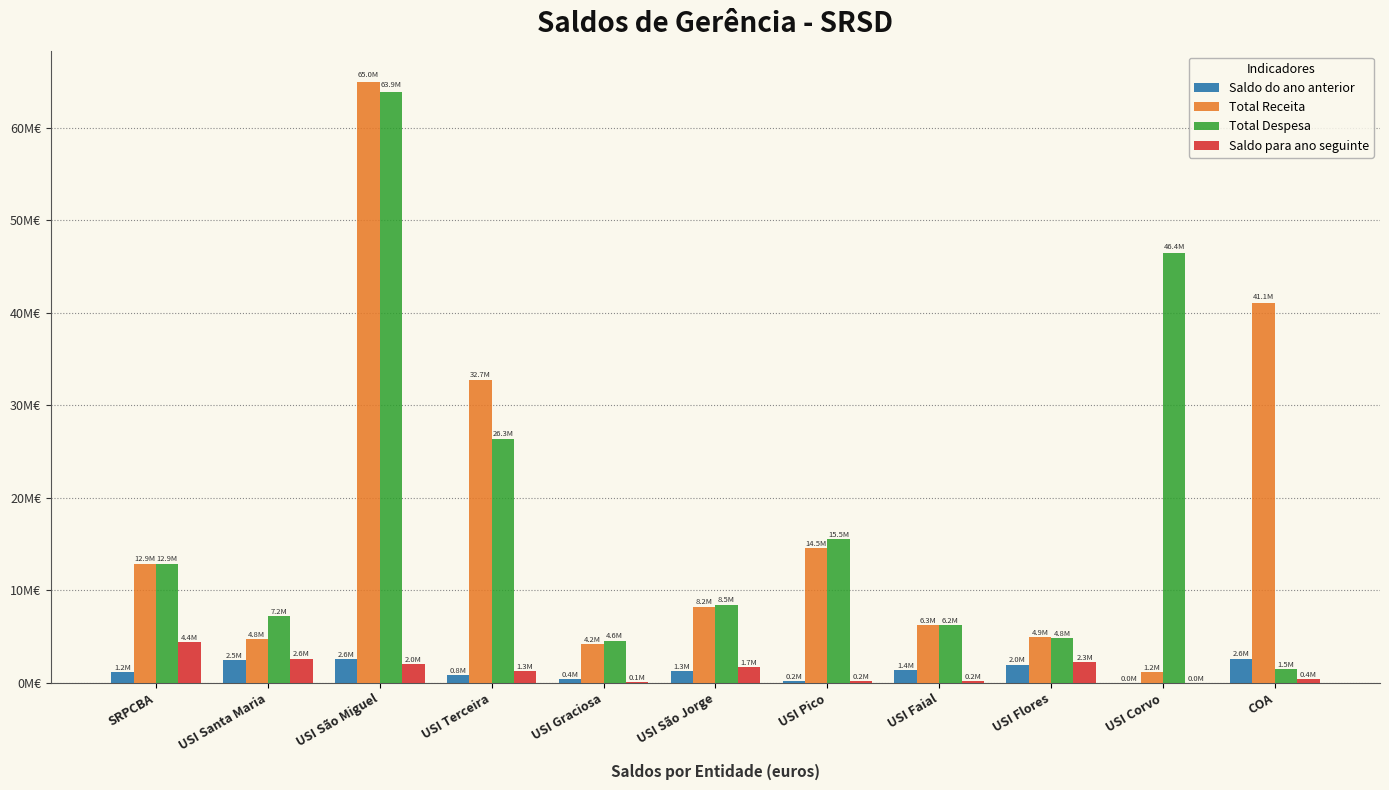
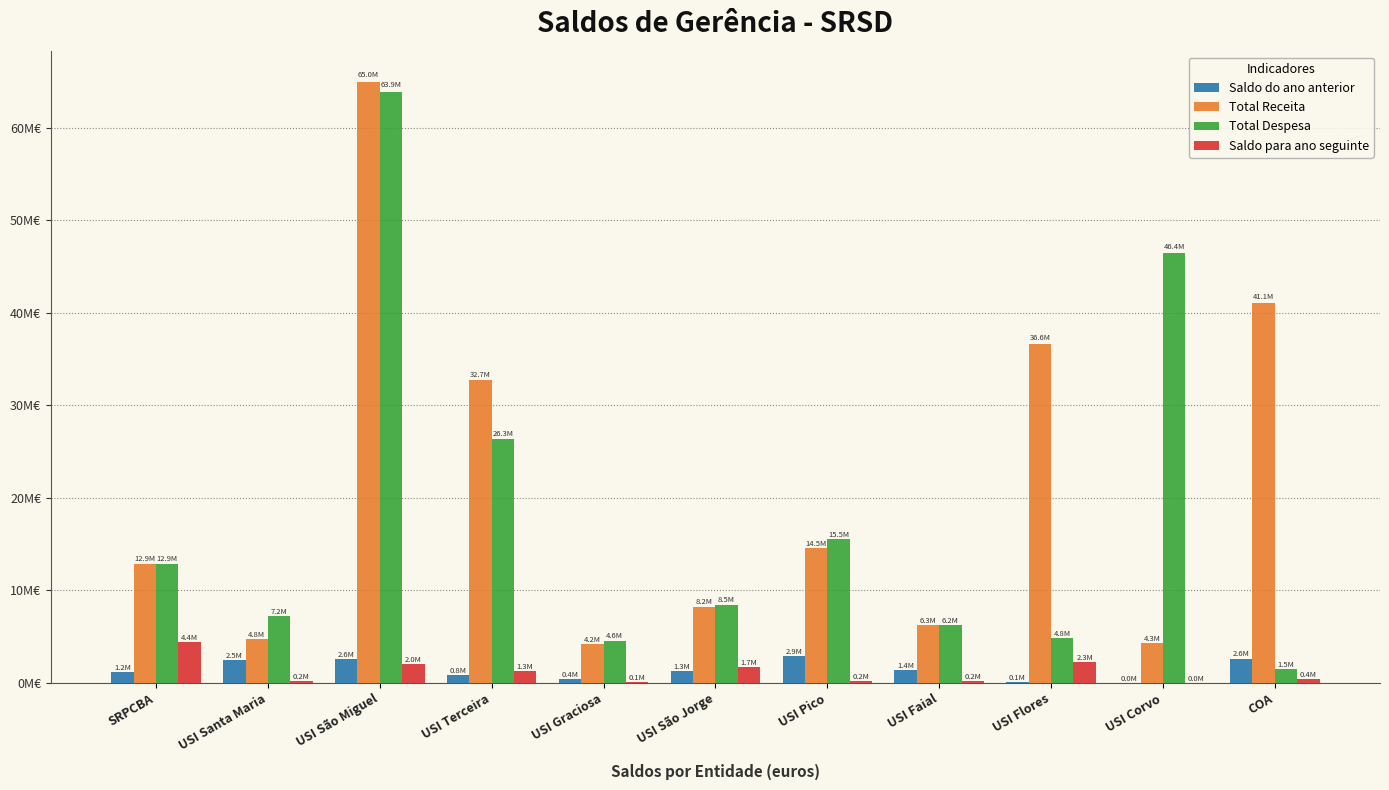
Saldo para ano seguinte, USI Santa Maria: 2.6M -> 0.2M
Saldo do ano anterior, USI Pico: 0.2M -> 2.9M
Saldo do ano anterior, USI Flores: 2.0M -> 0.1M
Total Receita, USI Flores: 4.9M -> 36.6M
Total Receita, USI Corvo: 1.2M -> 4.3M
